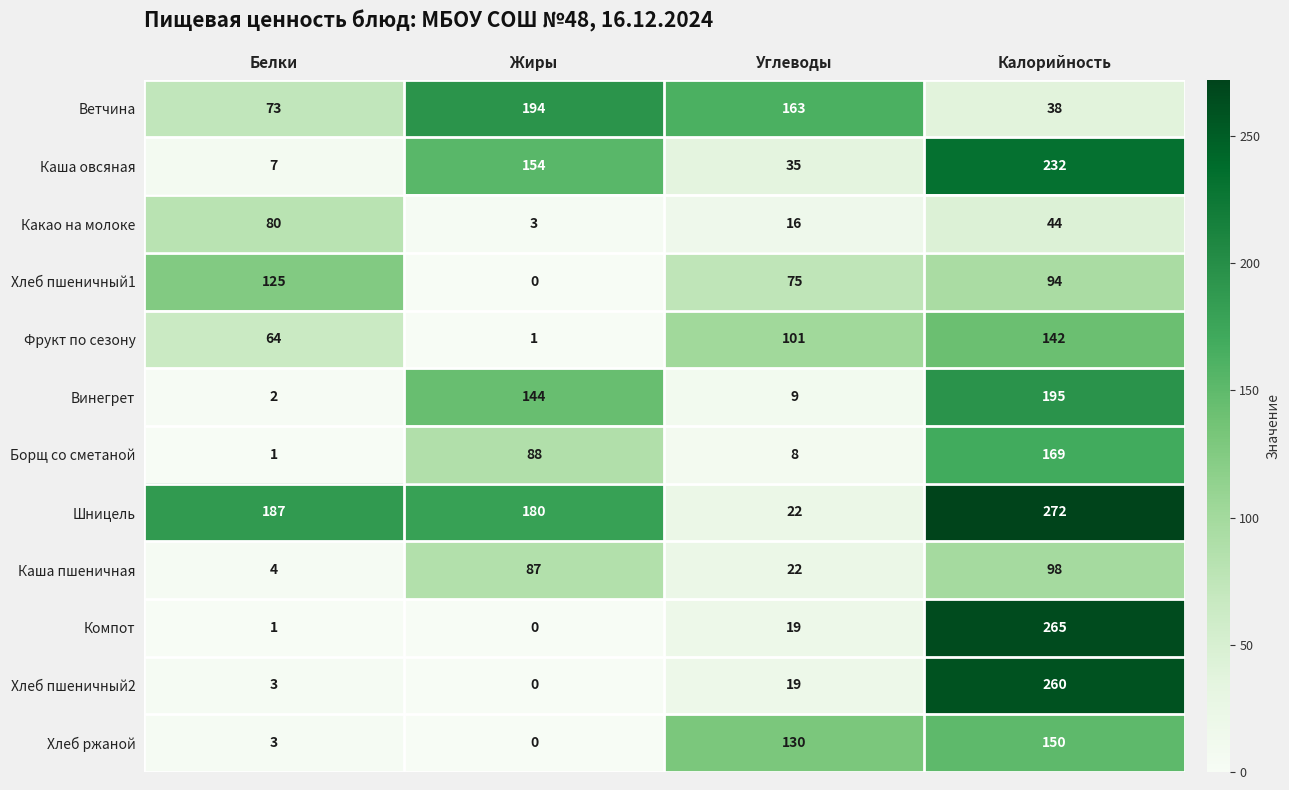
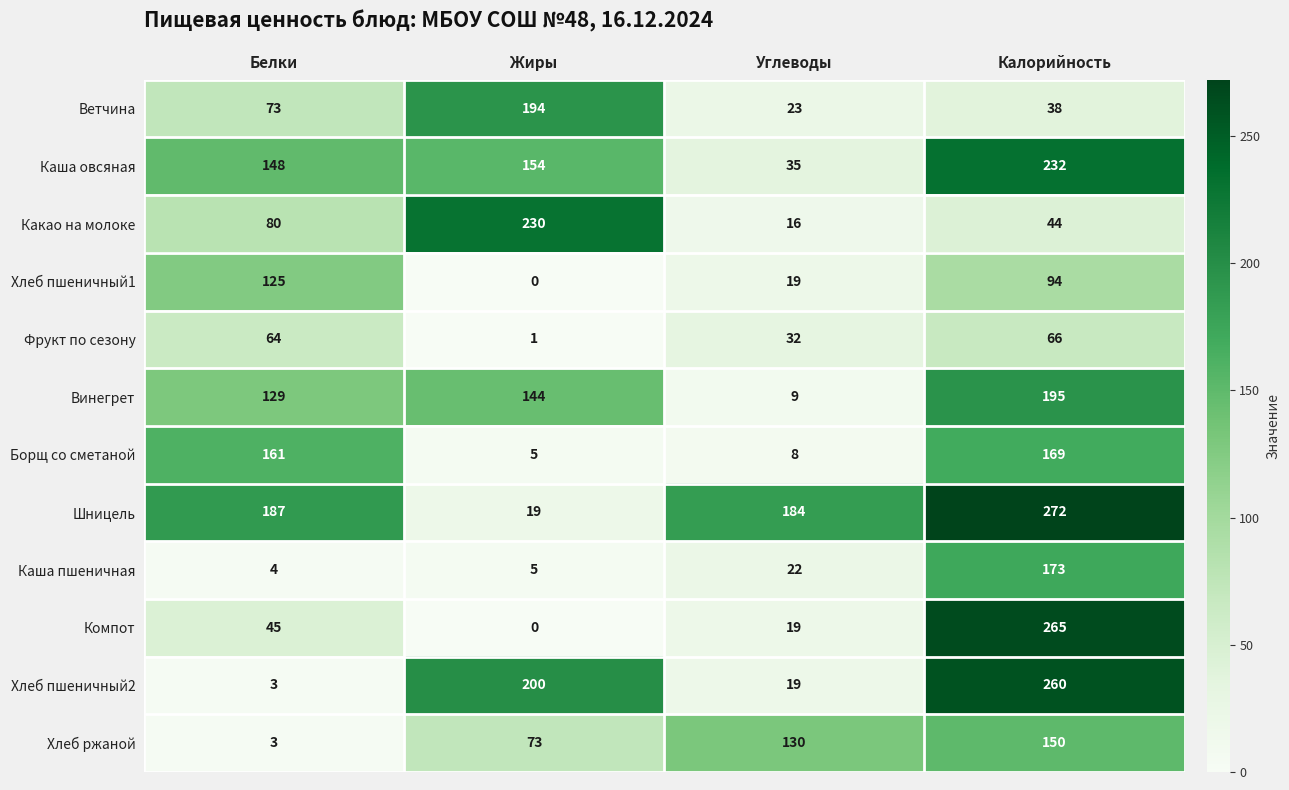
Ветчина, Углеводы: 163 -> 23
Каша овсяная, Белки: 7 -> 148
Какао на молоке, Жиры: 3 -> 230
Хлеб пшеничный1, Углеводы: 75 -> 19
Фрукт по сезону, Углеводы: 101 -> 32
Фрукт по сезону, Калорийность: 142 -> 66
Винегрет, Белки: 2 -> 129
Борщ со сметаной, Белки: 1 -> 161
Борщ со сметаной, Жиры: 88 -> 5
Шницель, Жиры: 180 -> 19
Шницель, Углеводы: 22 -> 184
Каша пшеничная, Жиры: 87 -> 5
Каша пшеничная, Калорийность: 98 -> 173
Компот, Белки: 1 -> 45
Хлеб пшеничный2, Жиры: 0 -> 200
Хлеб ржаной, Жиры: 0 -> 73
